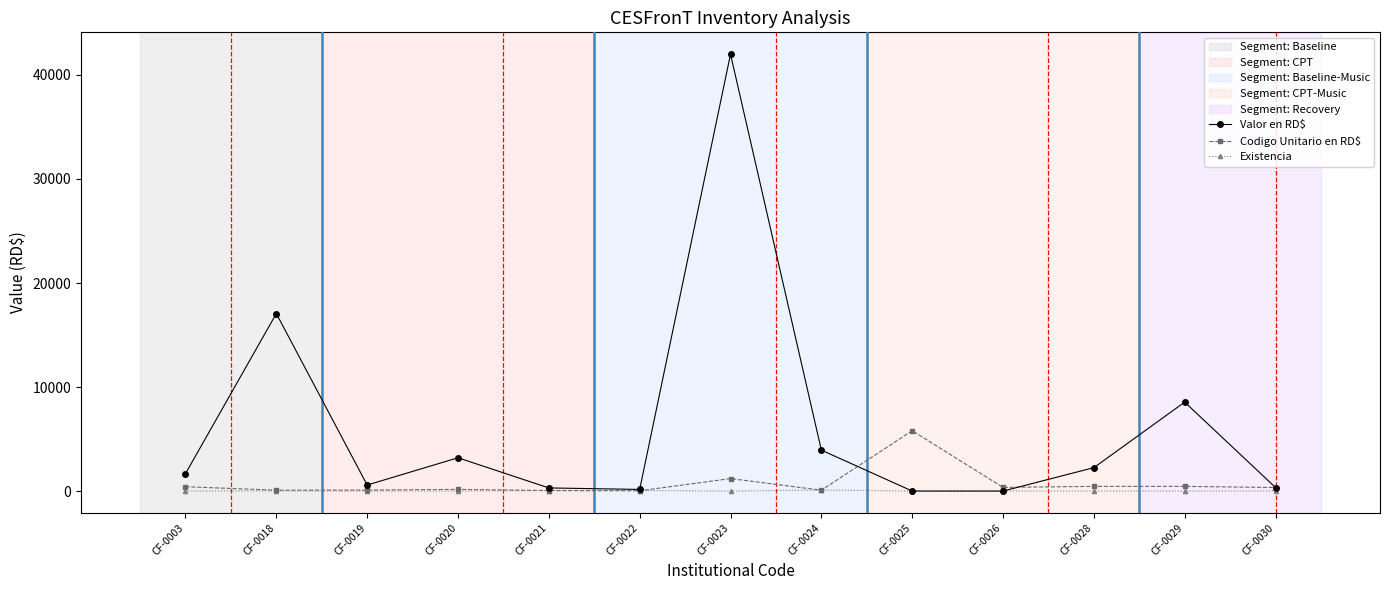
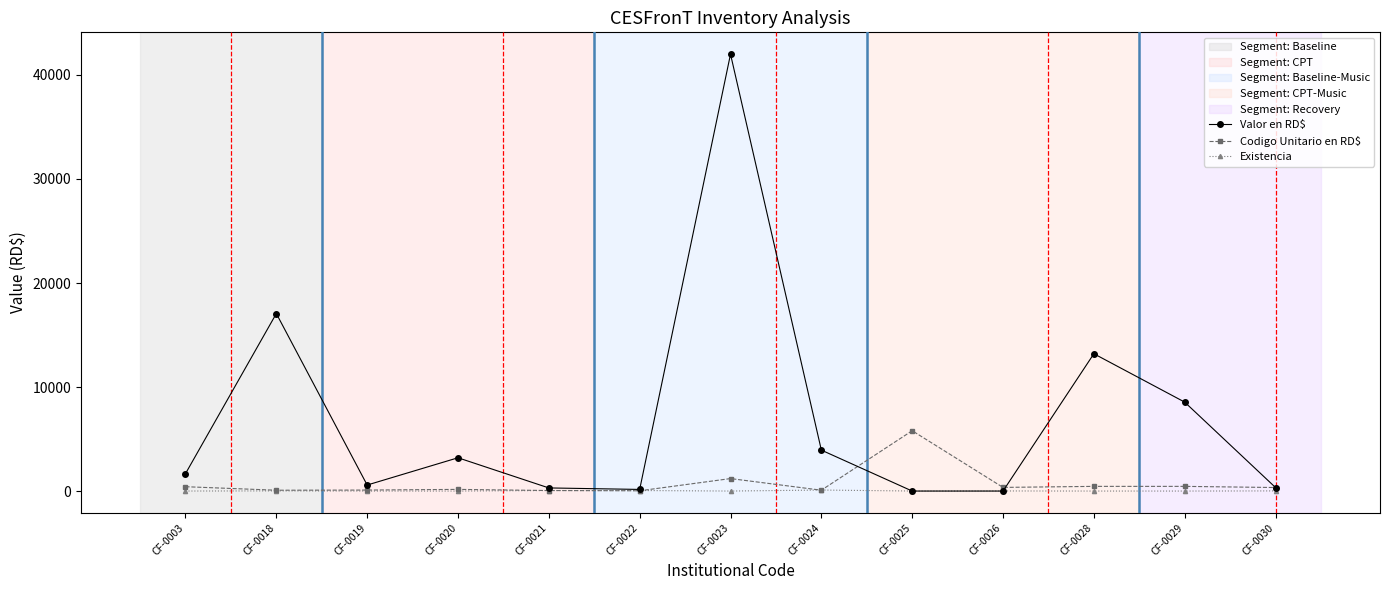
Valor en RD$, CF-0028: 2300 -> 13200
